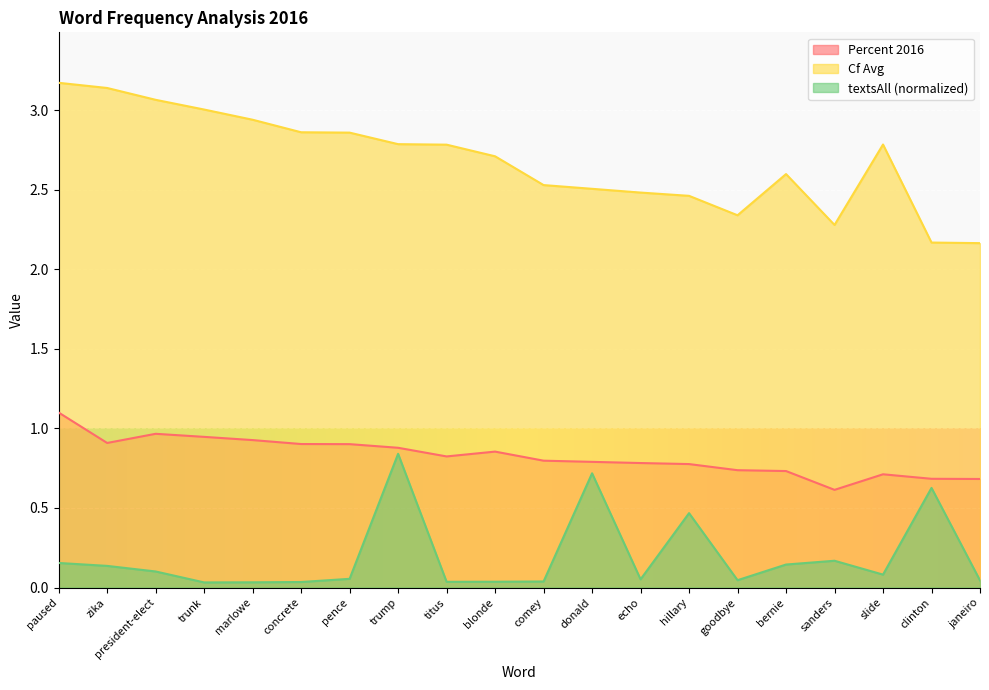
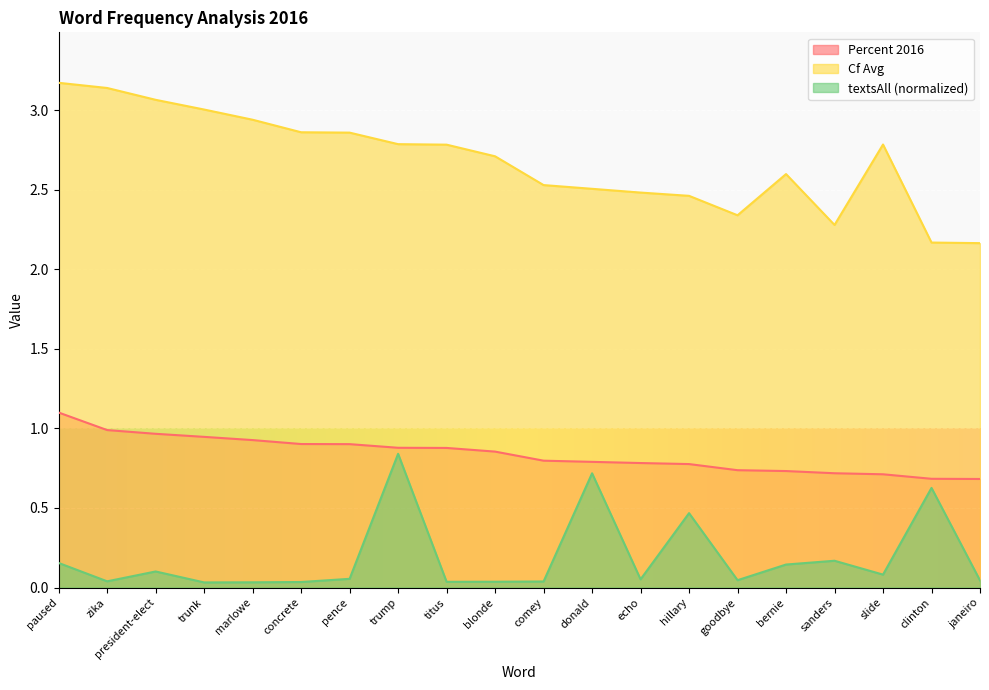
Percent 2016, zika: 0.91 -> 0.99
textsAll (normalized), zika: 0.14 -> 0.04
Percent 2016, titus: 0.82 -> 0.88
Percent 2016, sanders: 0.61 -> 0.72
